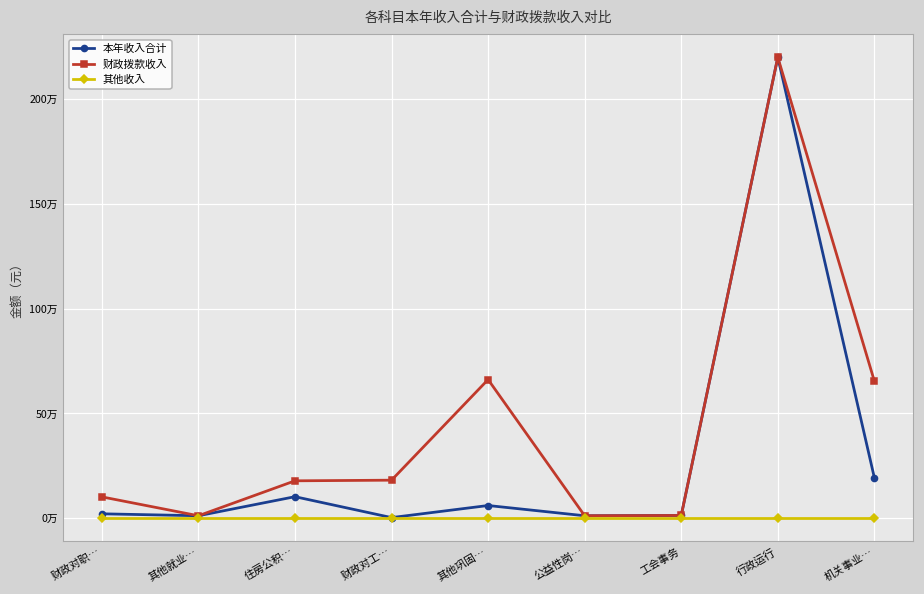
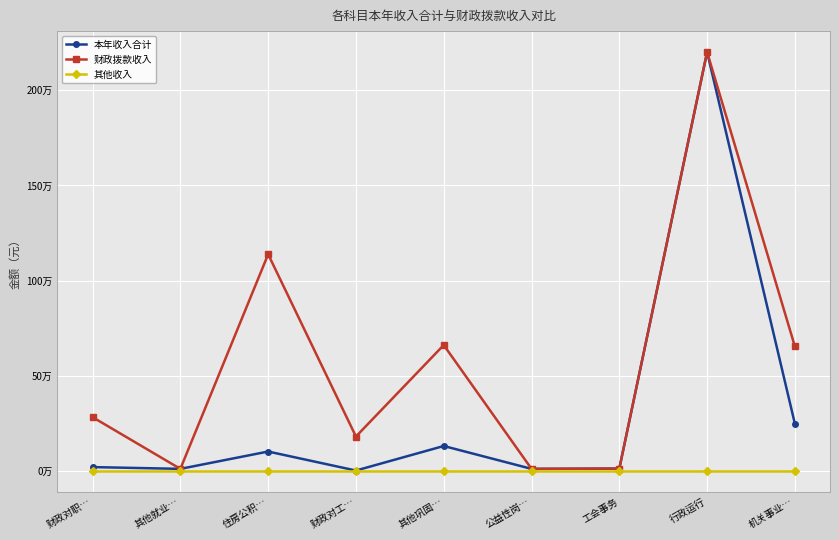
财政拨款收入, 财政对职…: 10万 -> 28万
财政拨款收入, 住房公积…: 18万 -> 114万
本年收入合计, 其他巩固…: 6万 -> 13万
本年收入合计, 机关事业…: 19万 -> 25万
